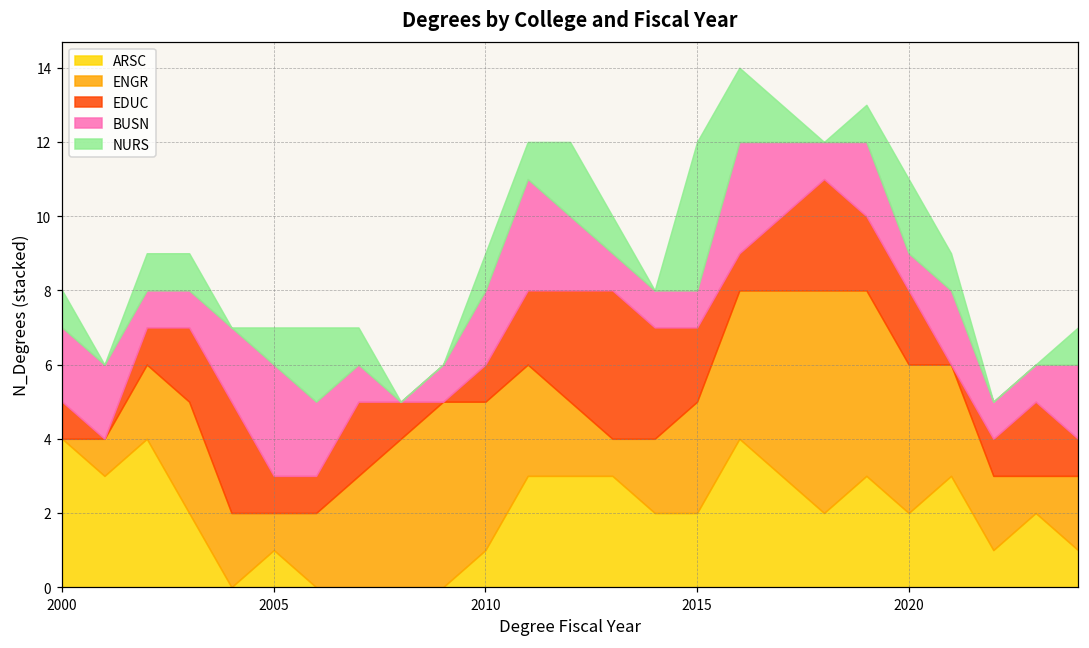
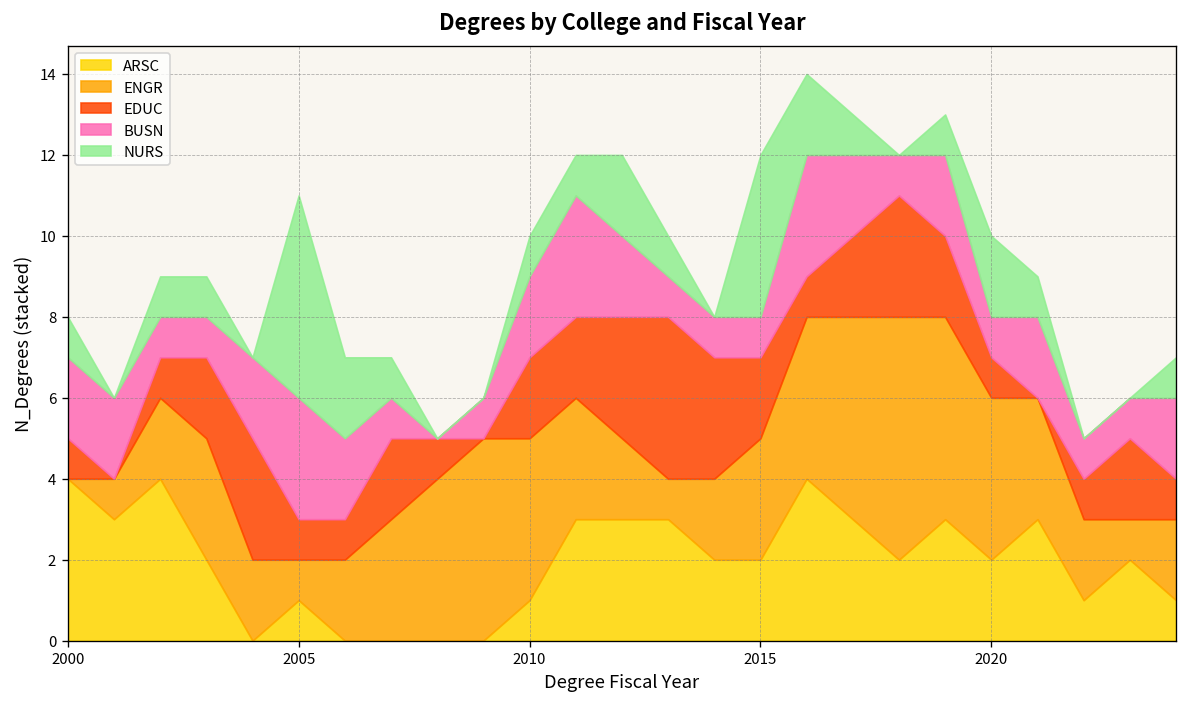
NURS, 2005: 1 -> 5
EDUC, 2010: 1 -> 2
EDUC, 2020: 2 -> 1
